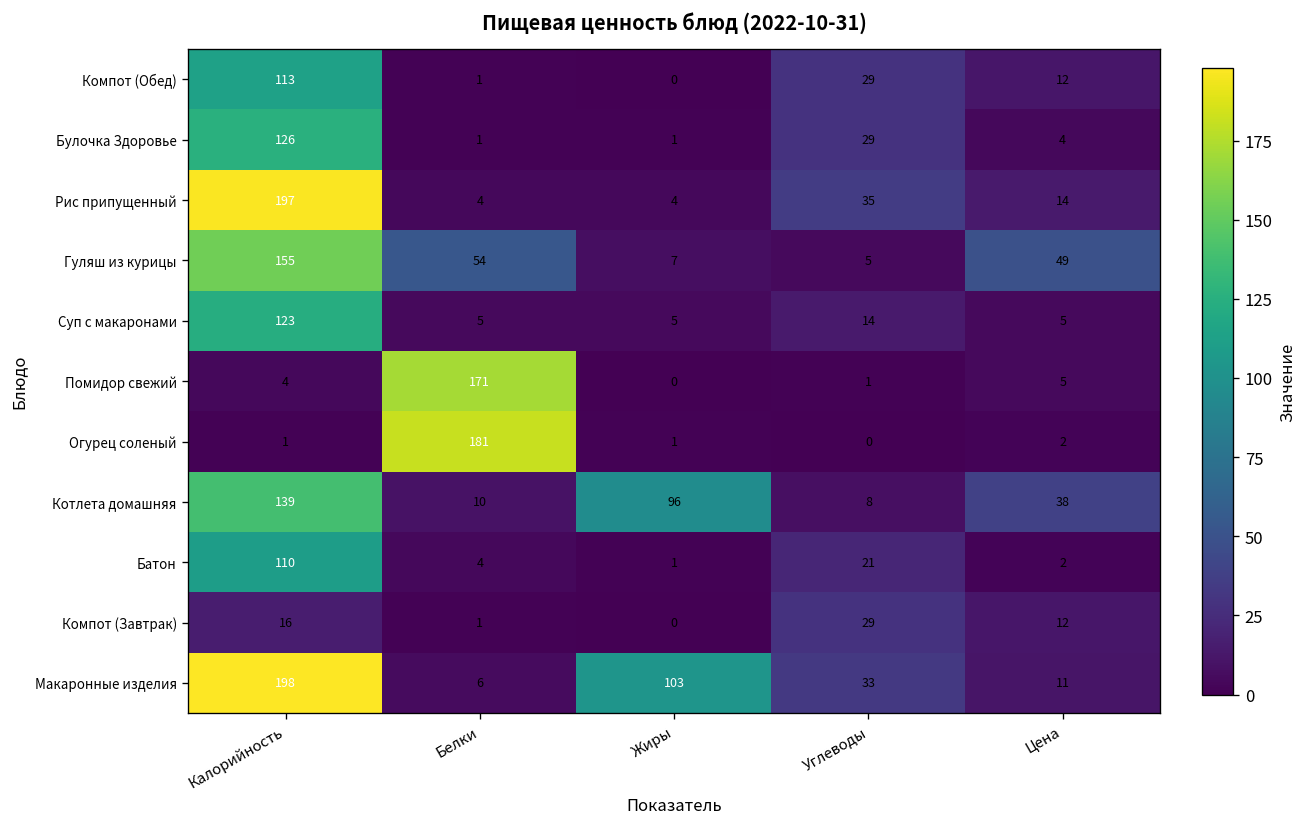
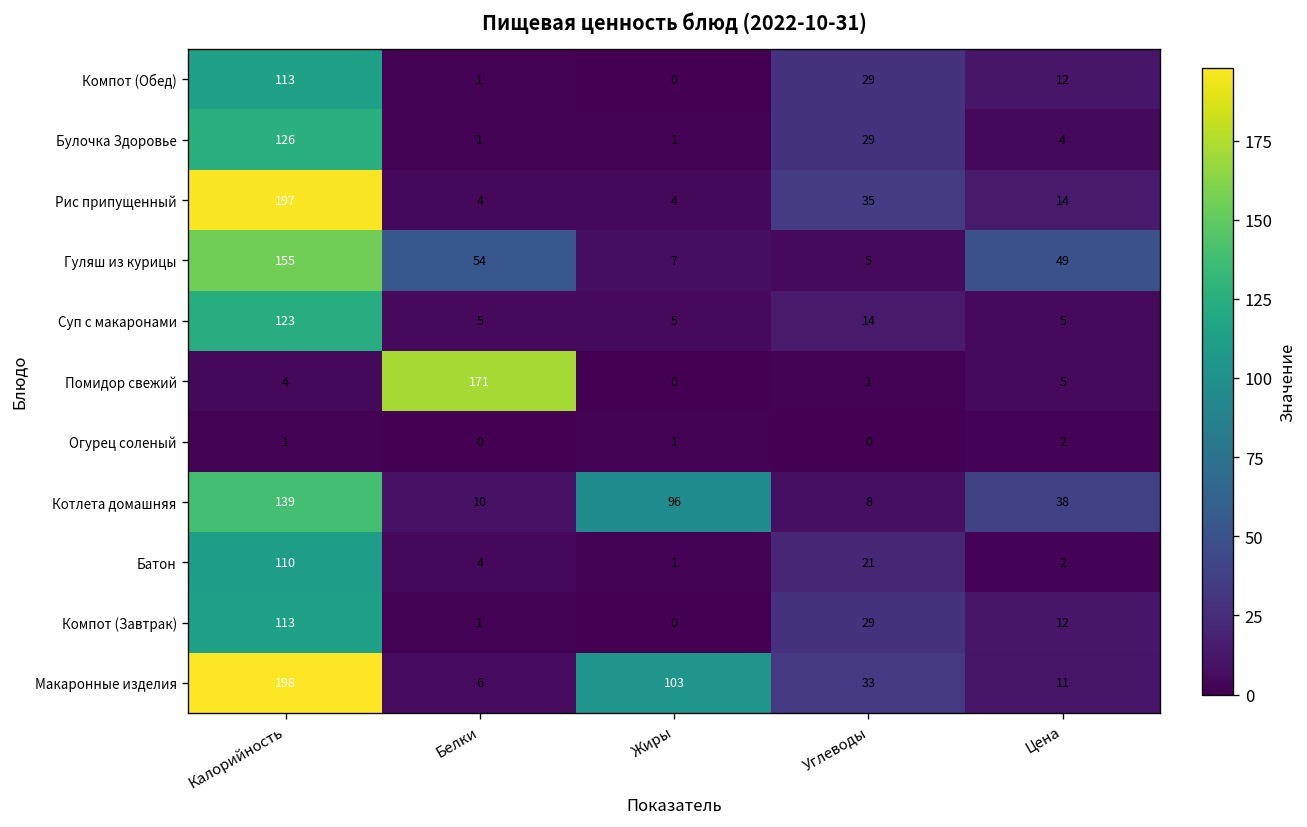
Огурец соленый, Белки: 181 -> 0
Компот (Завтрак), Калорийность: 16 -> 113
